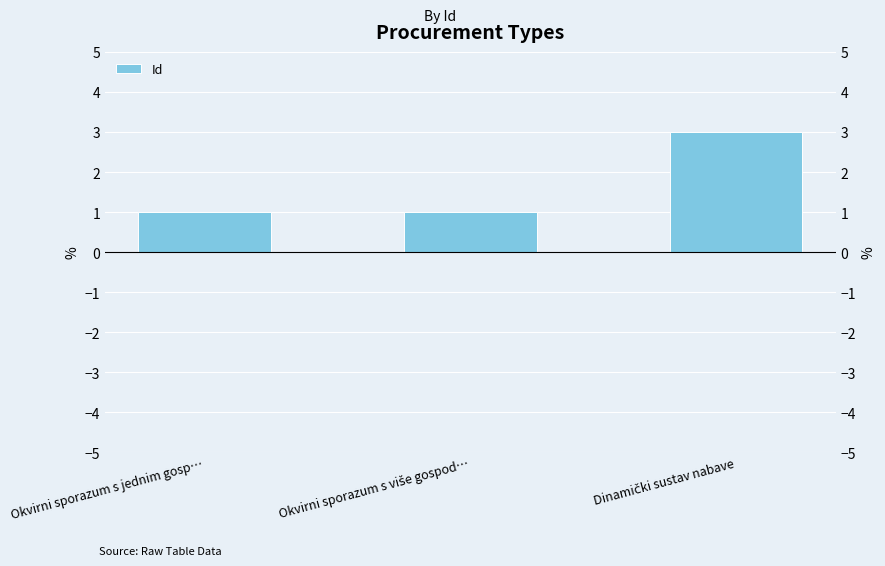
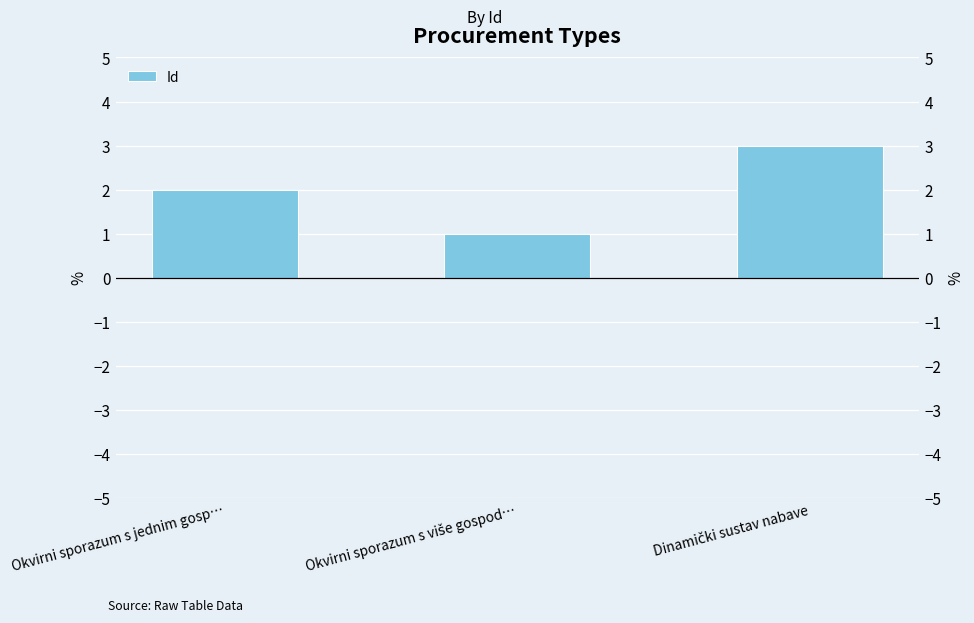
Okvirni sporazum s jednim gosp…: 1 -> 2
